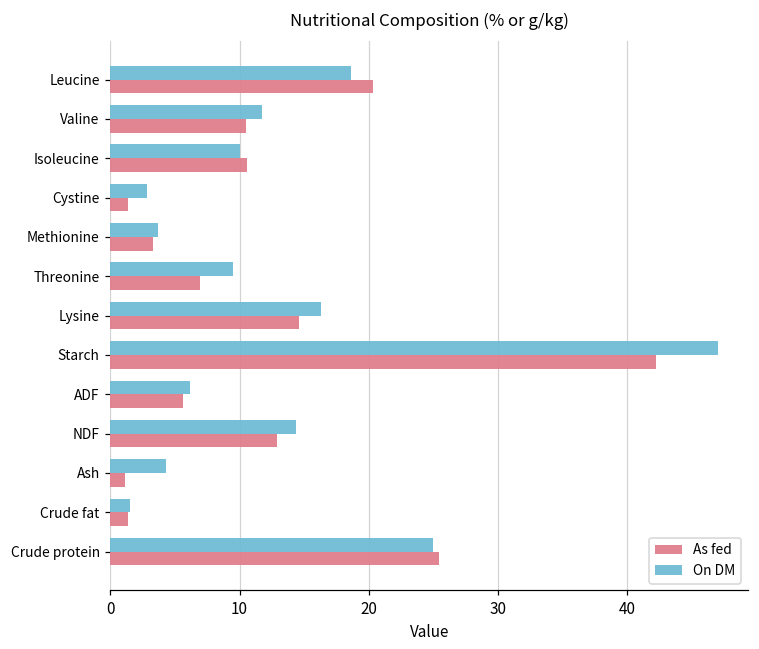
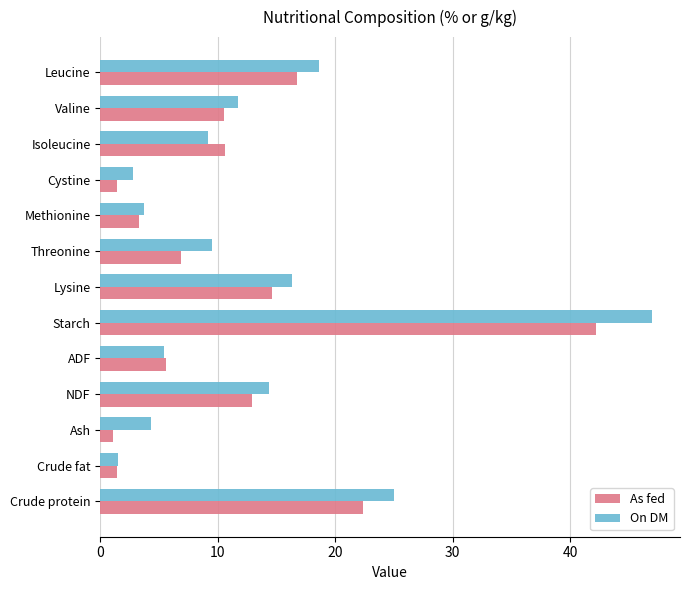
As fed, Leucine: 20.3 -> 16.7
On DM, Isoleucine: 10.0 -> 9.2
On DM, ADF: 6.2 -> 5.4
As fed, Crude protein: 25.4 -> 22.4
